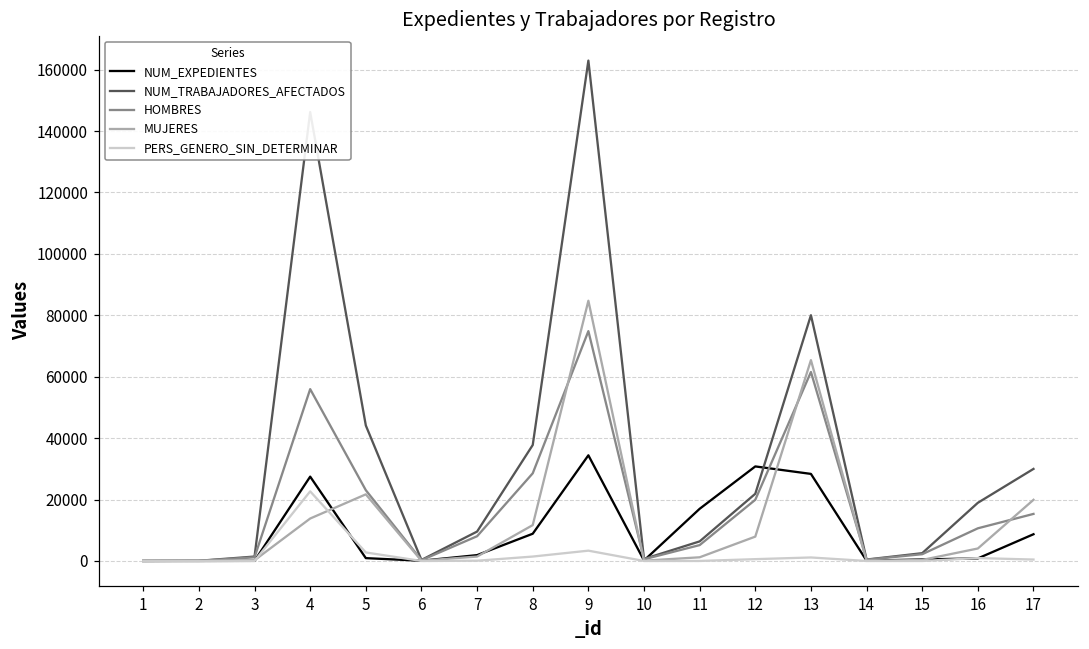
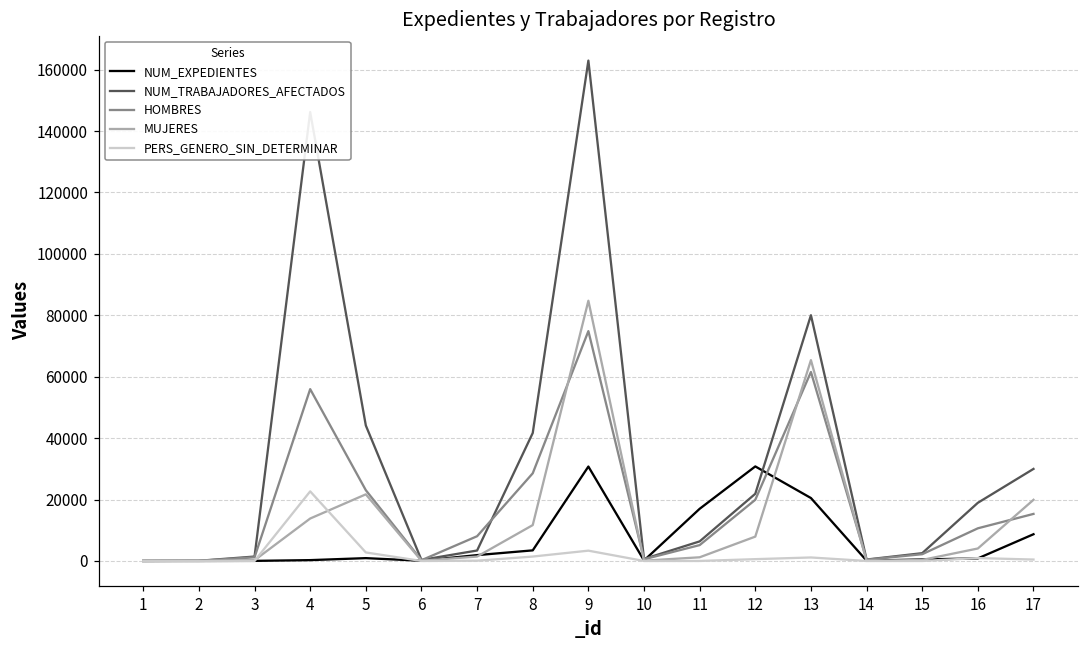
NUM_EXPEDIENTES, 4: 27000 -> 0
NUM_TRABAJADORES_AFECTADOS, 7: 10000 -> 3000
NUM_EXPEDIENTES, 8: 9000 -> 3000
NUM_TRABAJADORES_AFECTADOS, 8: 38000 -> 42000
NUM_EXPEDIENTES, 9: 34000 -> 31000
NUM_EXPEDIENTES, 13: 28000 -> 20000
